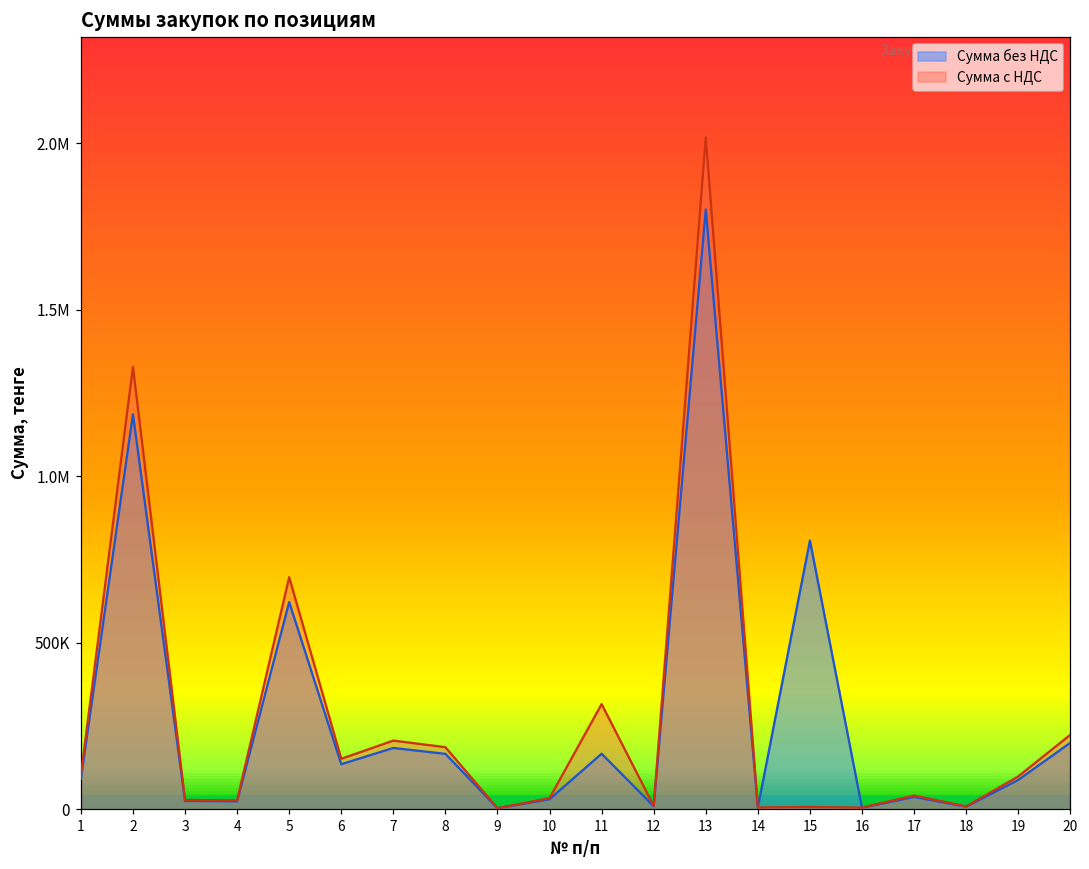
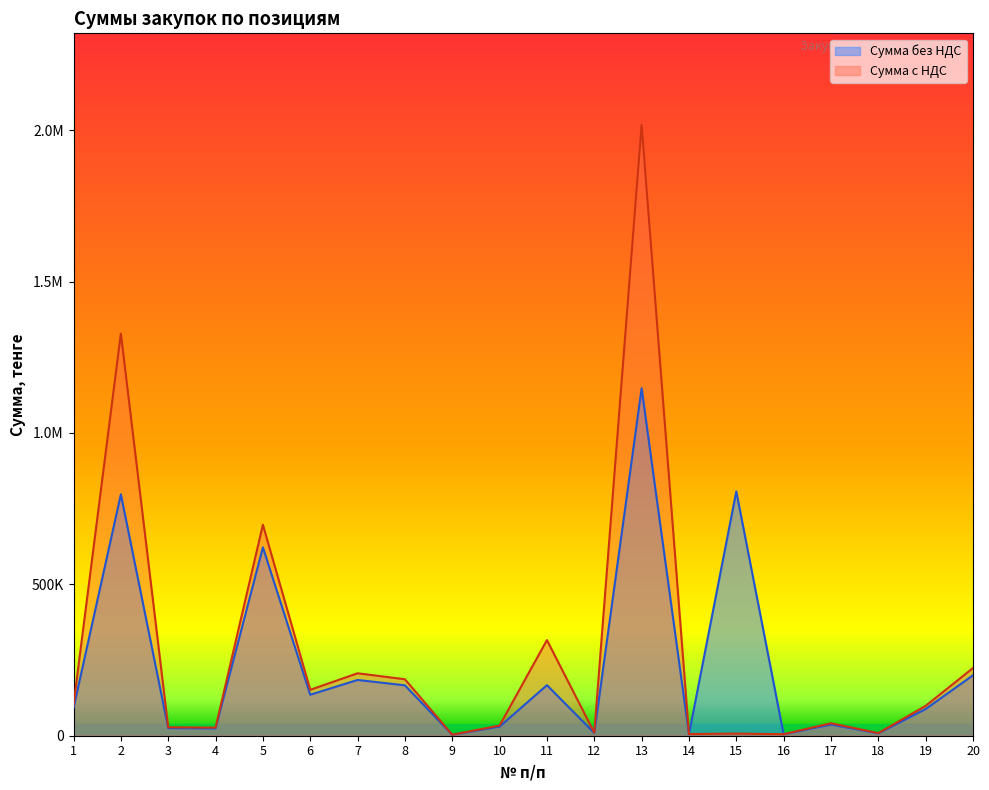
Сумма без НДС, 2: 1190000 -> 800000
Сумма без НДС, 13: 1800000 -> 1150000
